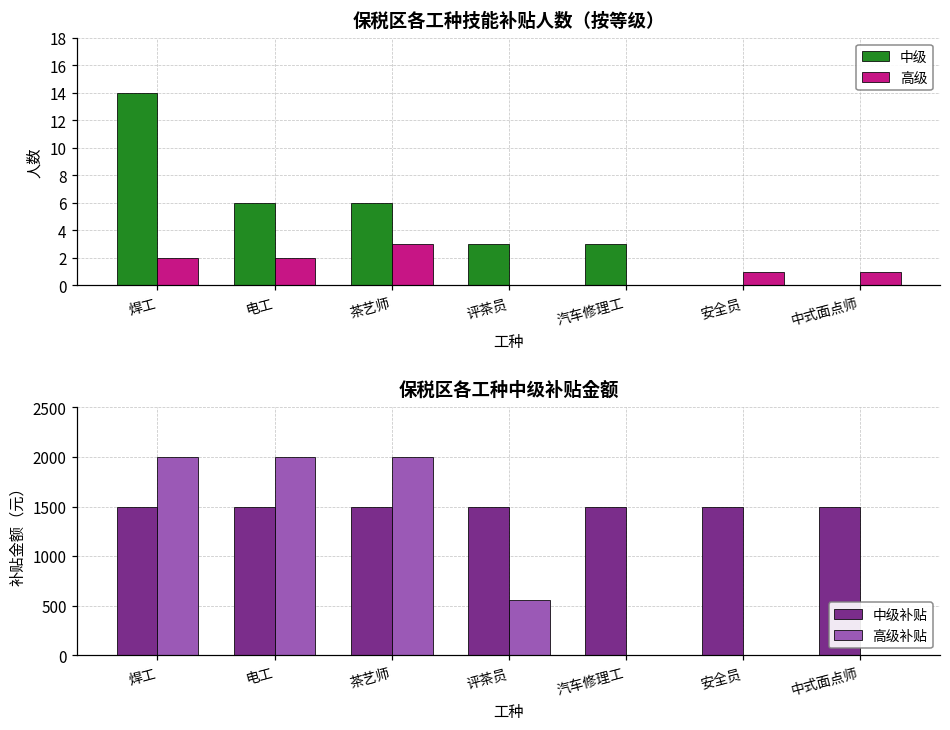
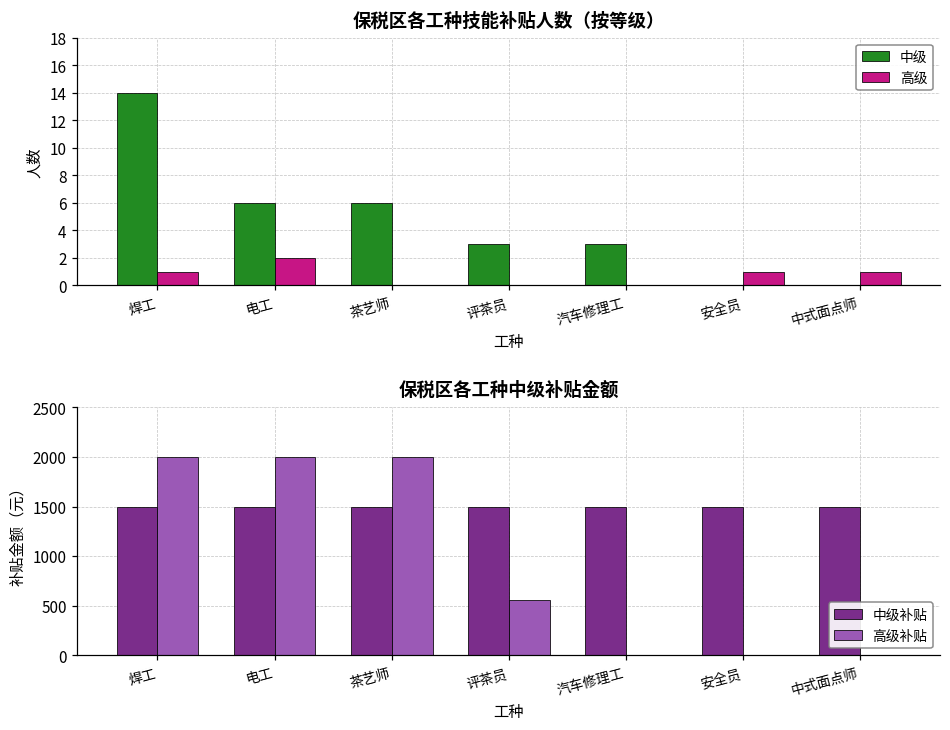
保税区各工种技能补贴人数（按等级）, 高级, 焊工: 2 -> 1
保税区各工种技能补贴人数（按等级）, 高级, 茶艺师: 3 -> 0
